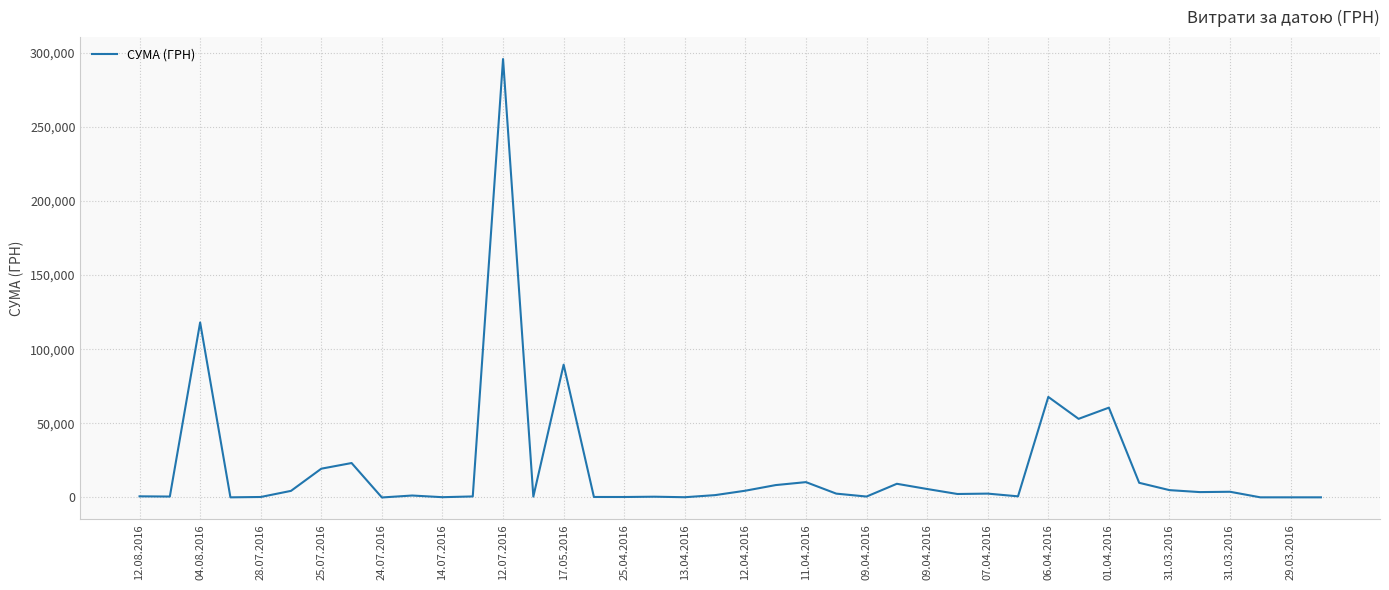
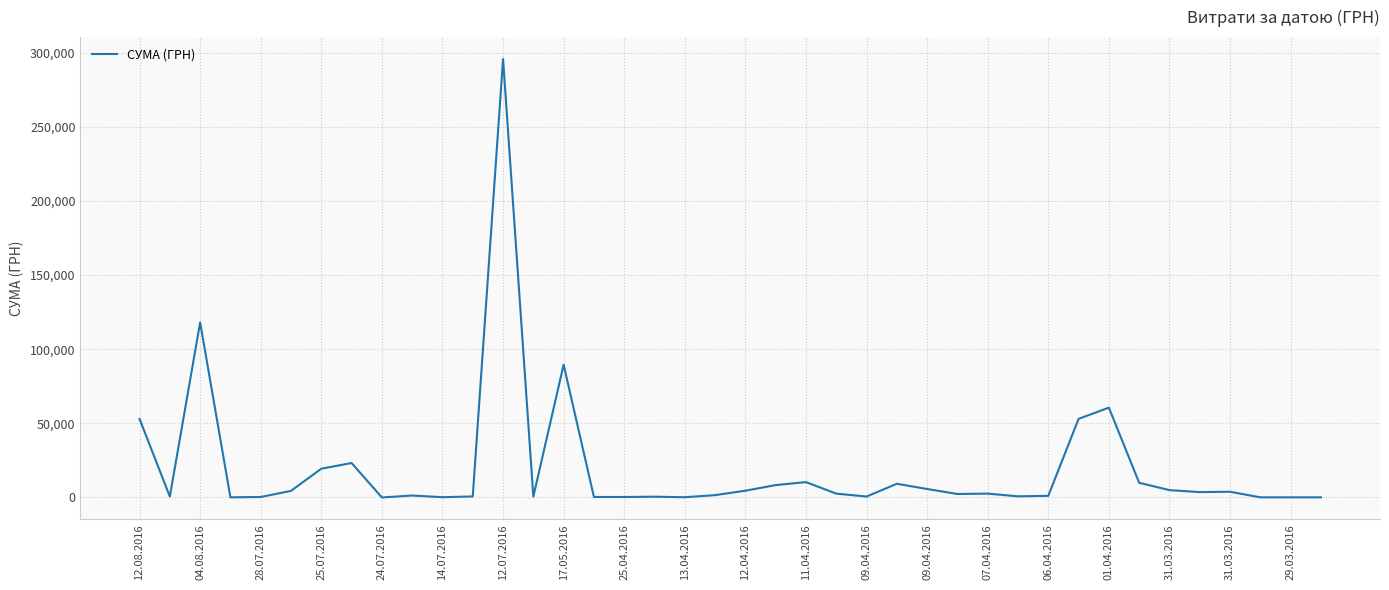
12.08.2016: 1,000 -> 53,000
06.04.2016: 68,000 -> 1,000
